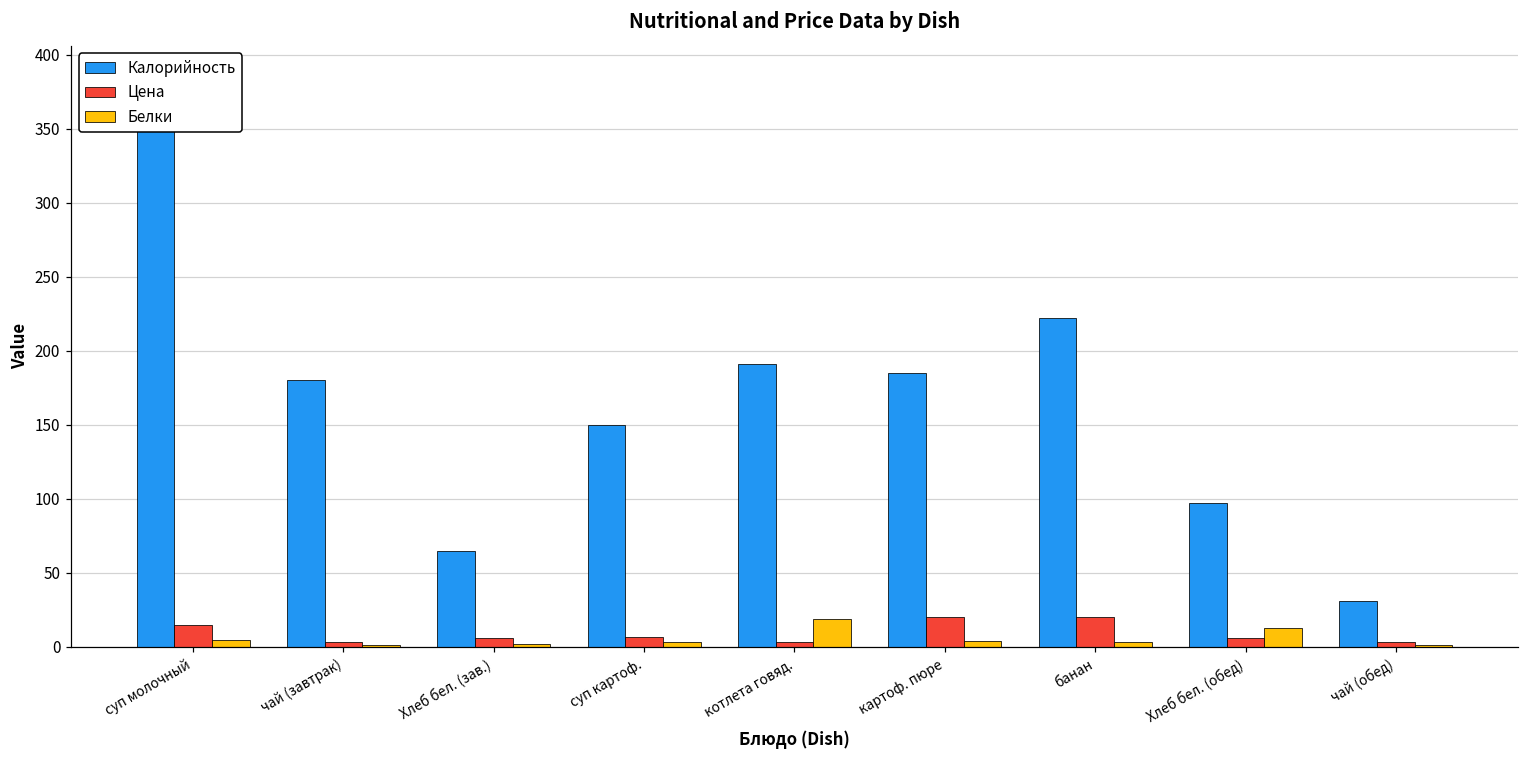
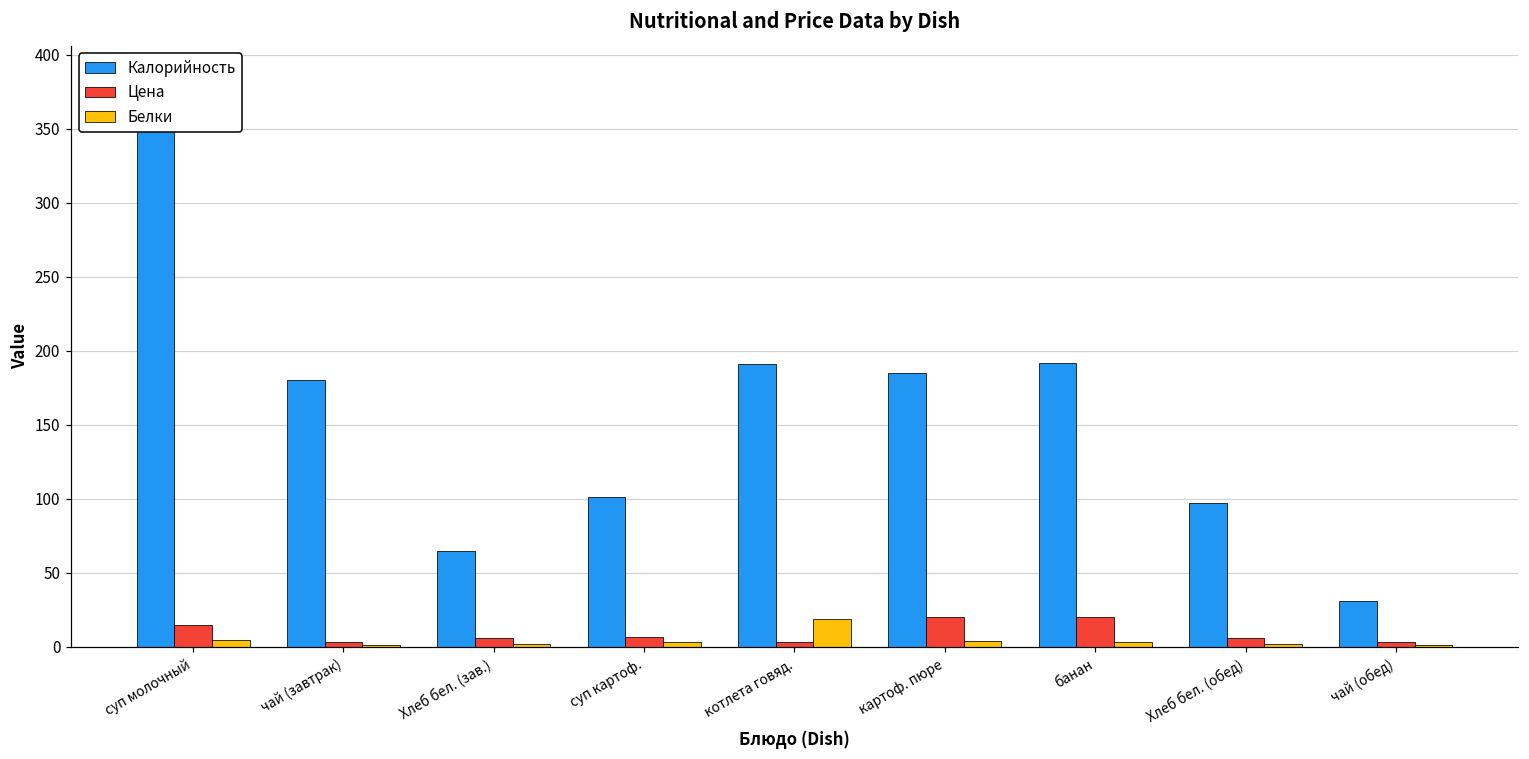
Калорийность, суп картоф.: 150 -> 101
Калорийность, банан: 222 -> 192
Белки, Хлеб бел. (обед): 13 -> 2
